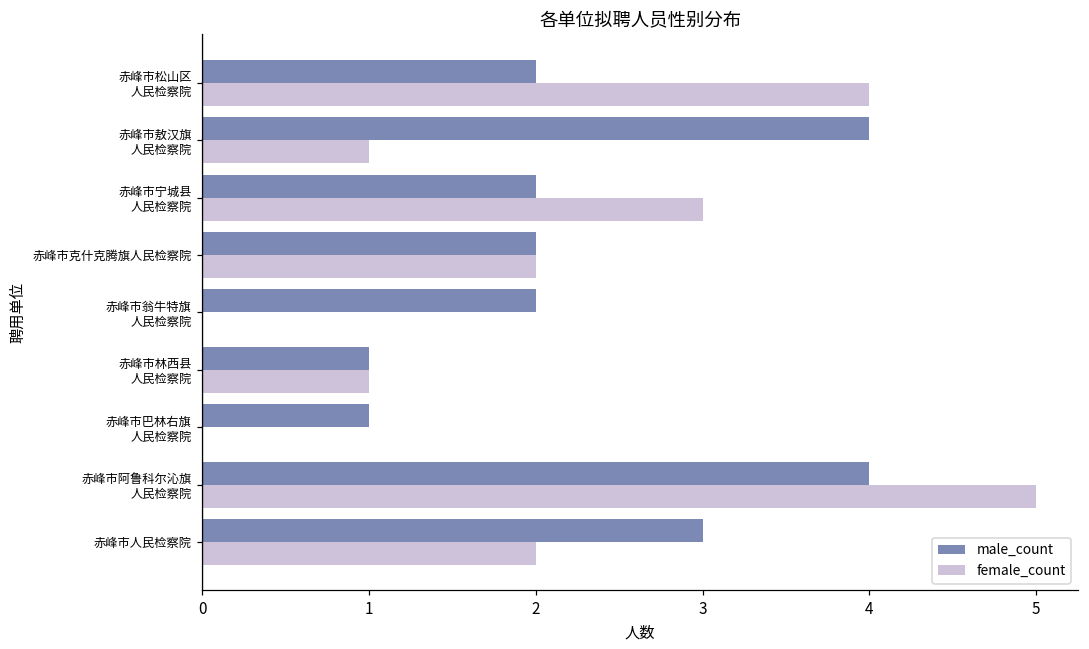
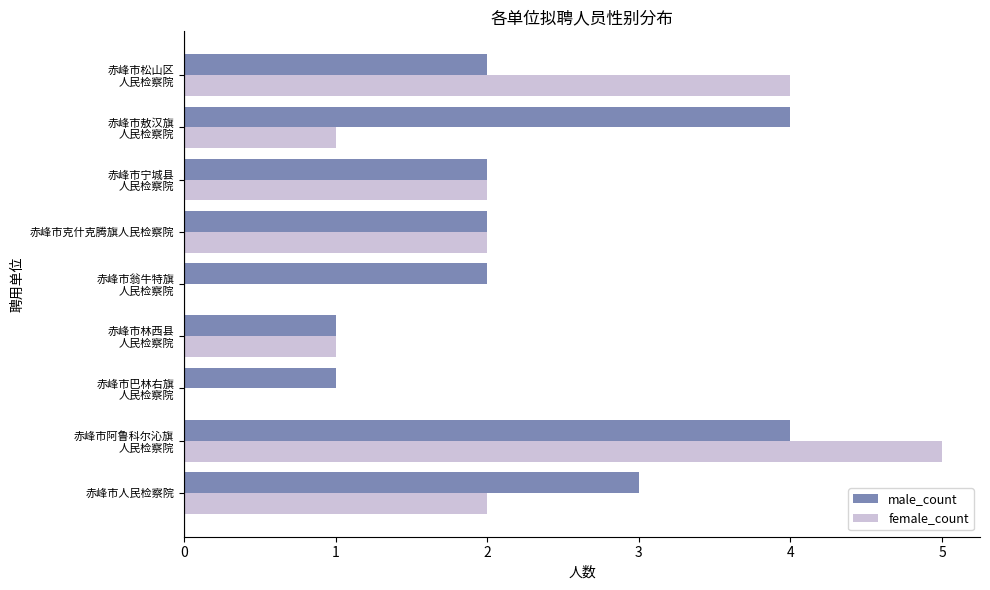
female_count, 赤峰市宁城县 人民检察院: 3 -> 2
